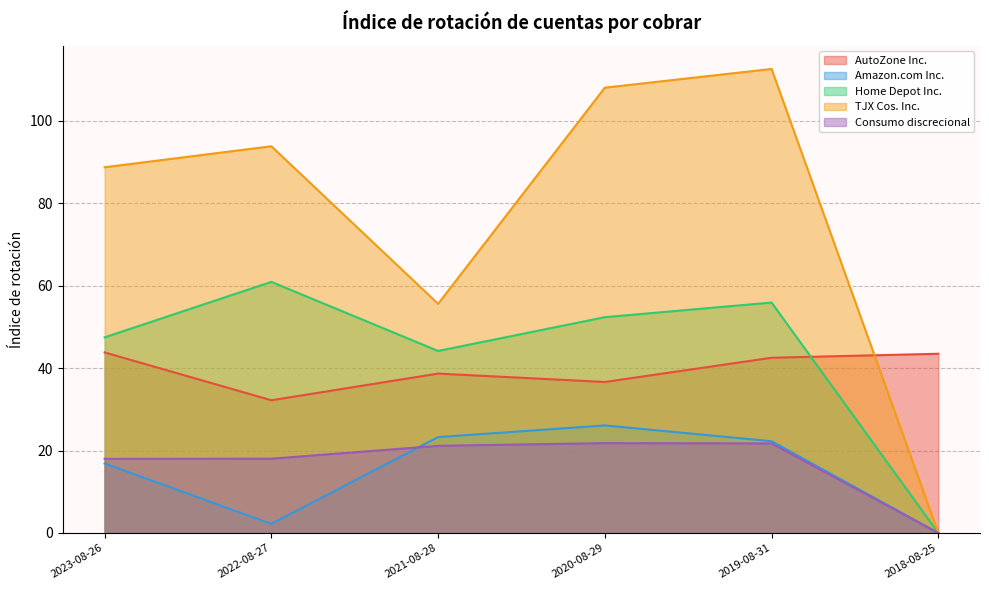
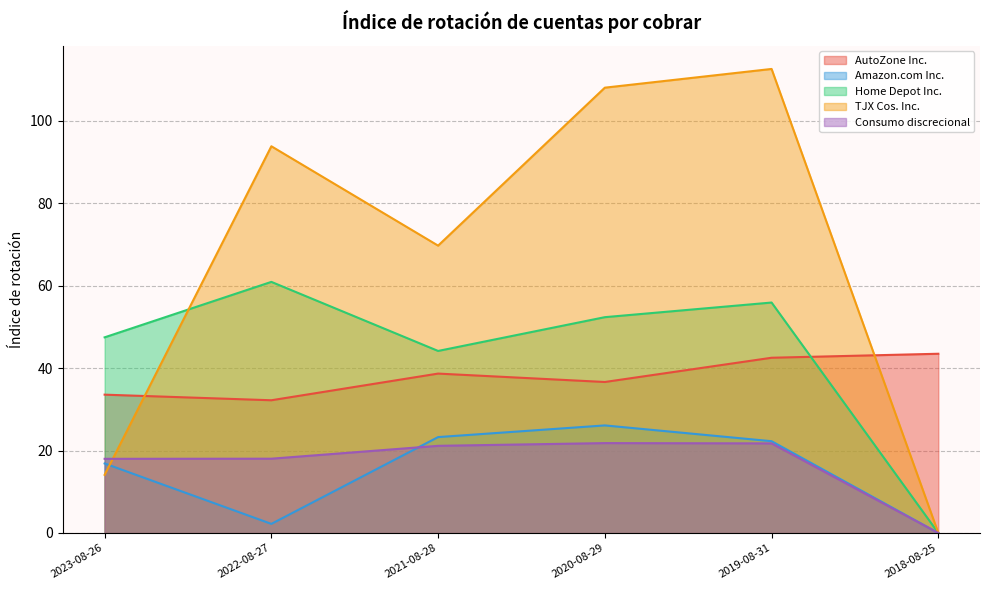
AutoZone Inc., 2023-08-26: 44 -> 34
TJX Cos. Inc., 2023-08-26: 89 -> 14
TJX Cos. Inc., 2021-08-28: 56 -> 70
